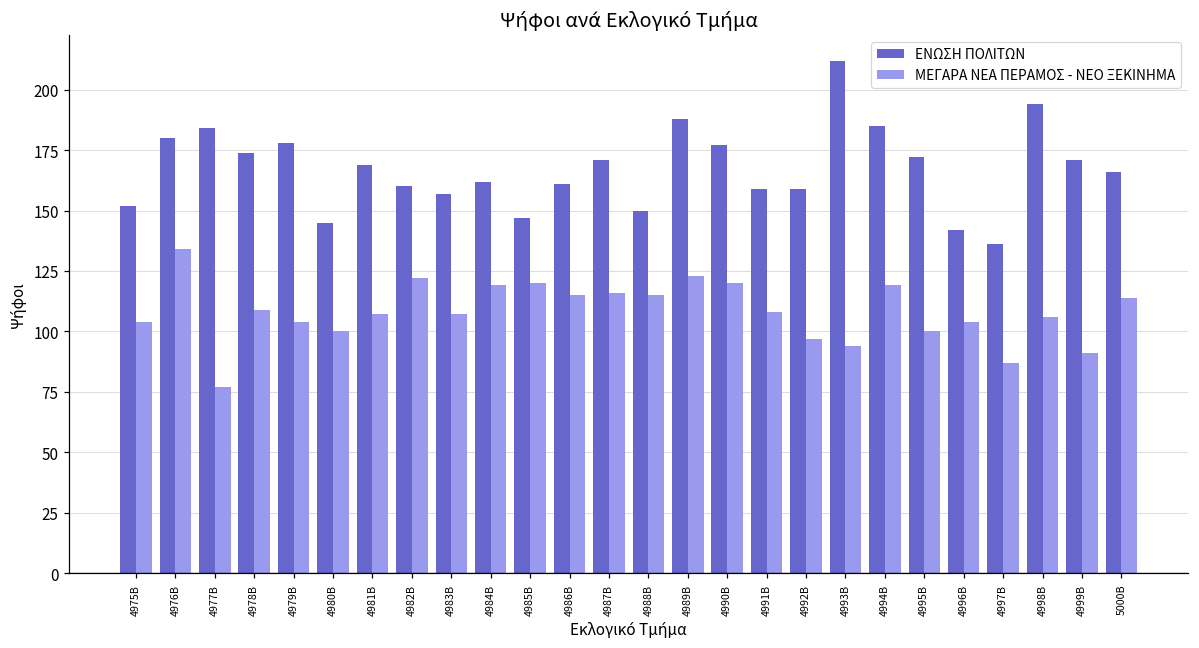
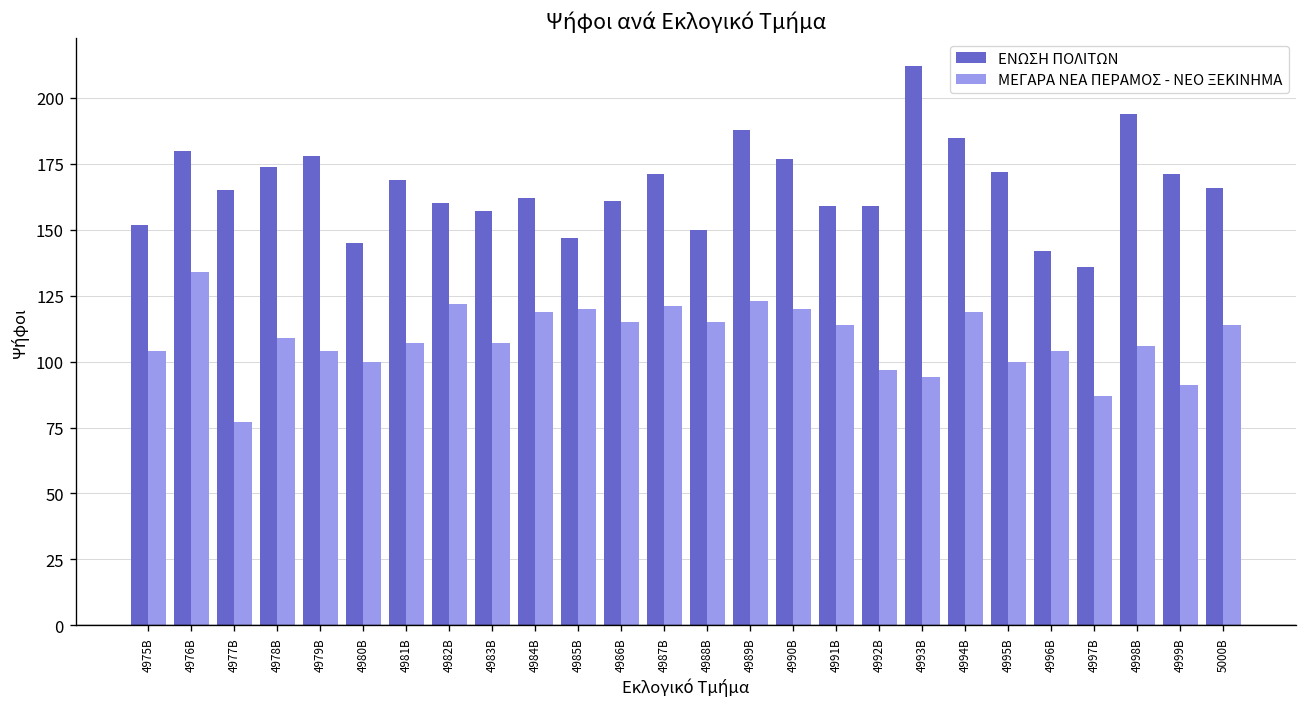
ΕΝΩΣΗ ΠΟΛΙΤΩΝ, 4977Β: 184 -> 165
ΜΕΓΑΡΑ ΝΕΑ ΠΕΡΑΜΟΣ - ΝΕΟ ΞΕΚΙΝΗΜΑ, 4987Β: 116 -> 121
ΜΕΓΑΡΑ ΝΕΑ ΠΕΡΑΜΟΣ - ΝΕΟ ΞΕΚΙΝΗΜΑ, 4991Β: 108 -> 114
